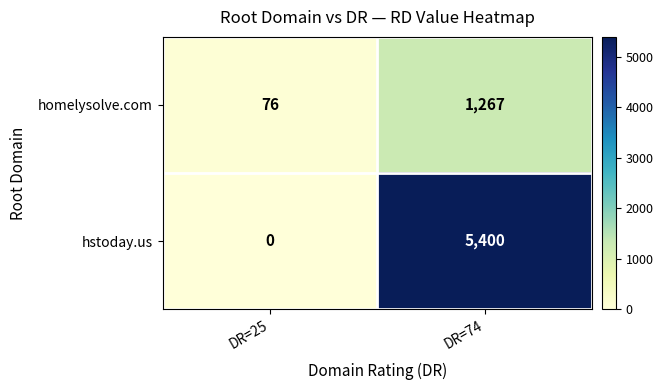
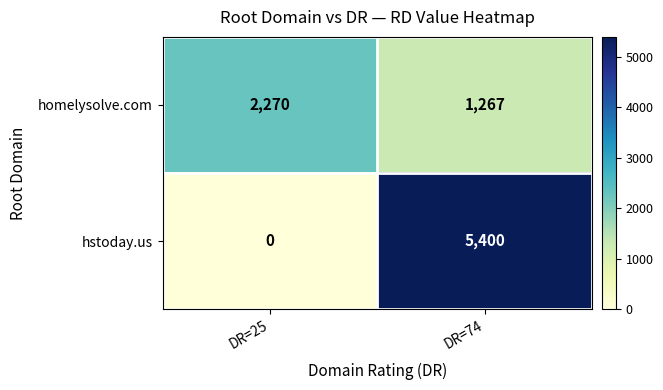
homelysolve.com, DR=25: 76 -> 2,270
